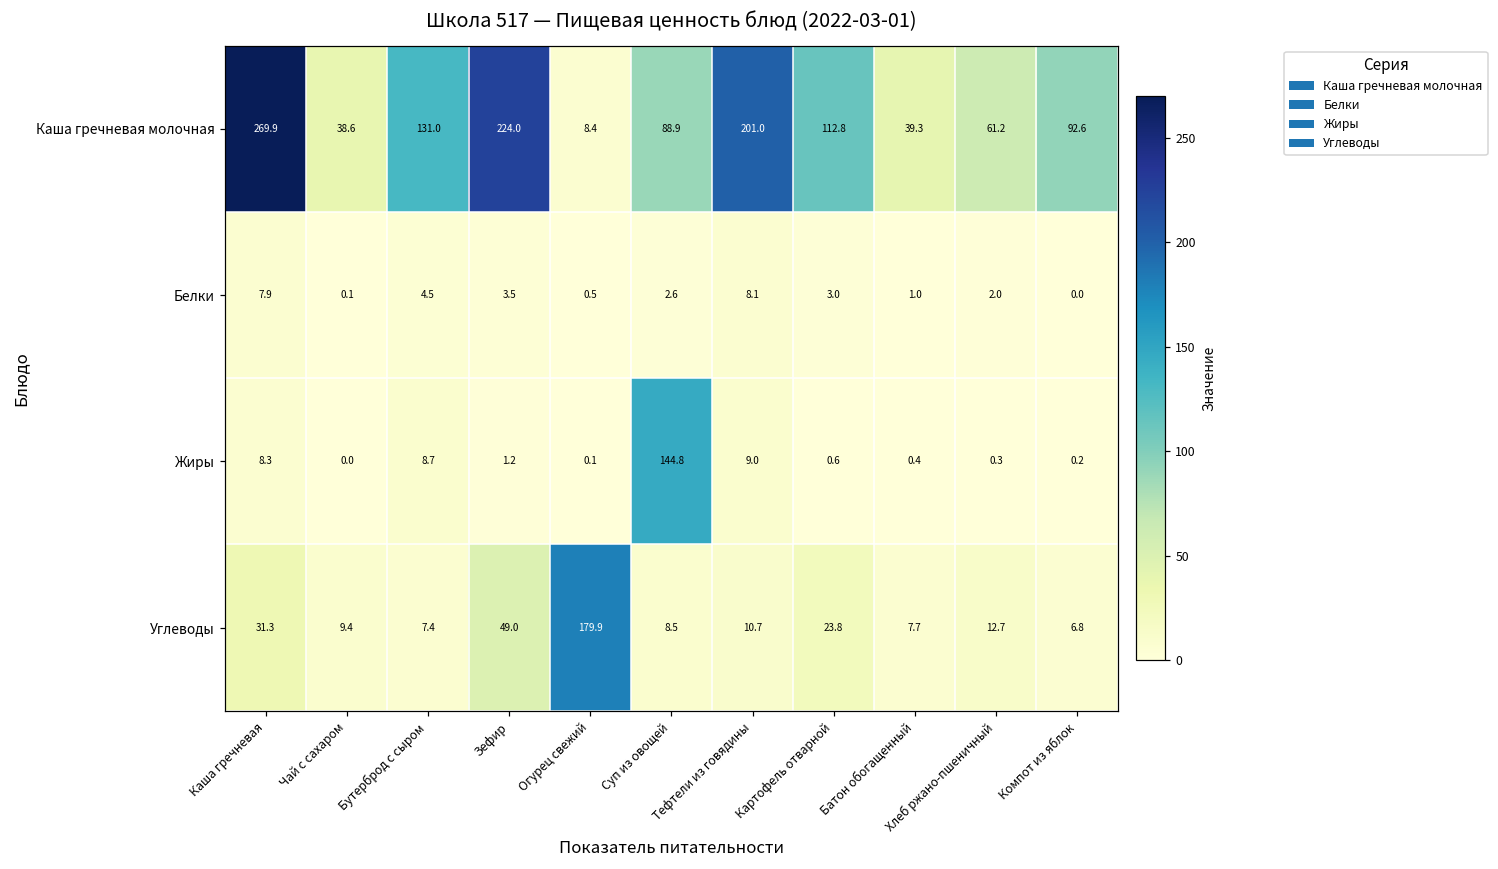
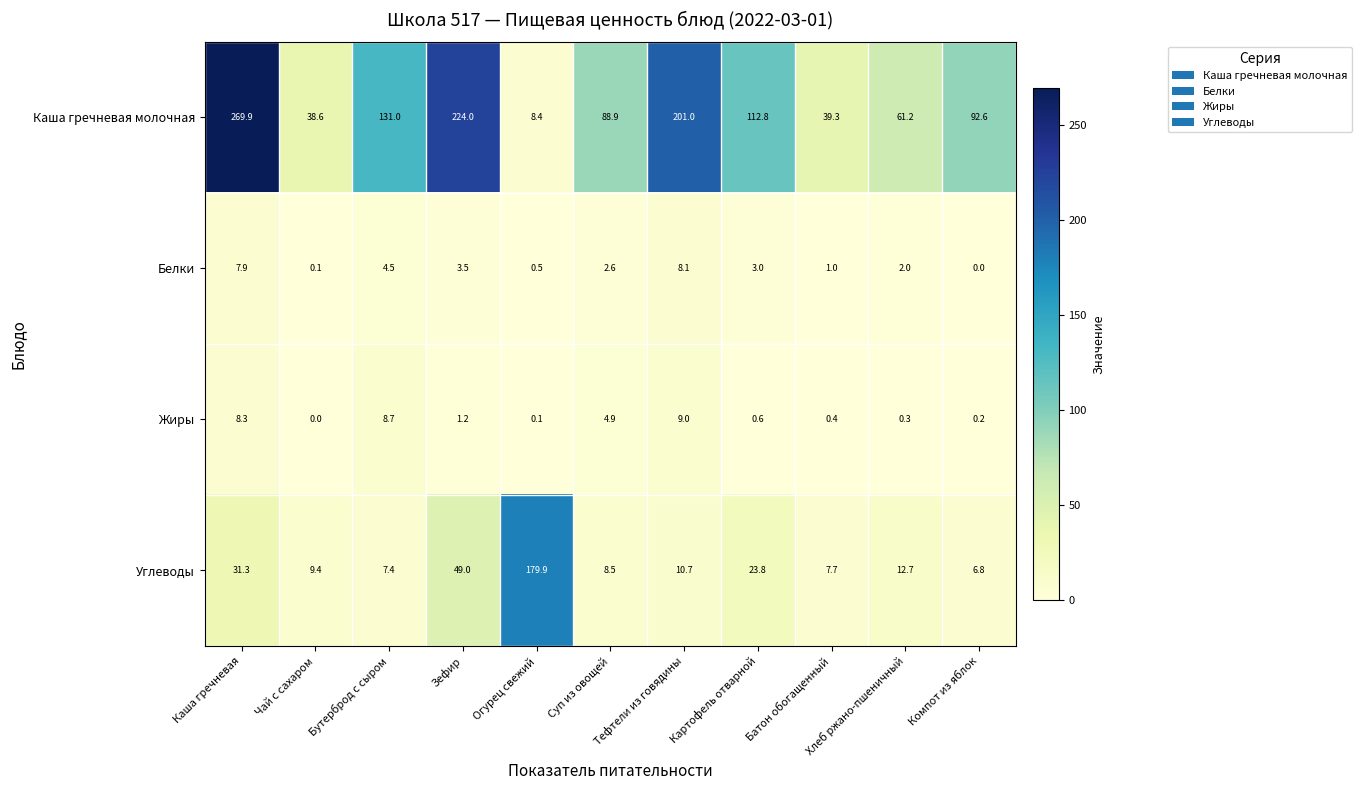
Жиры, Суп из овощей: 144.8 -> 4.9
